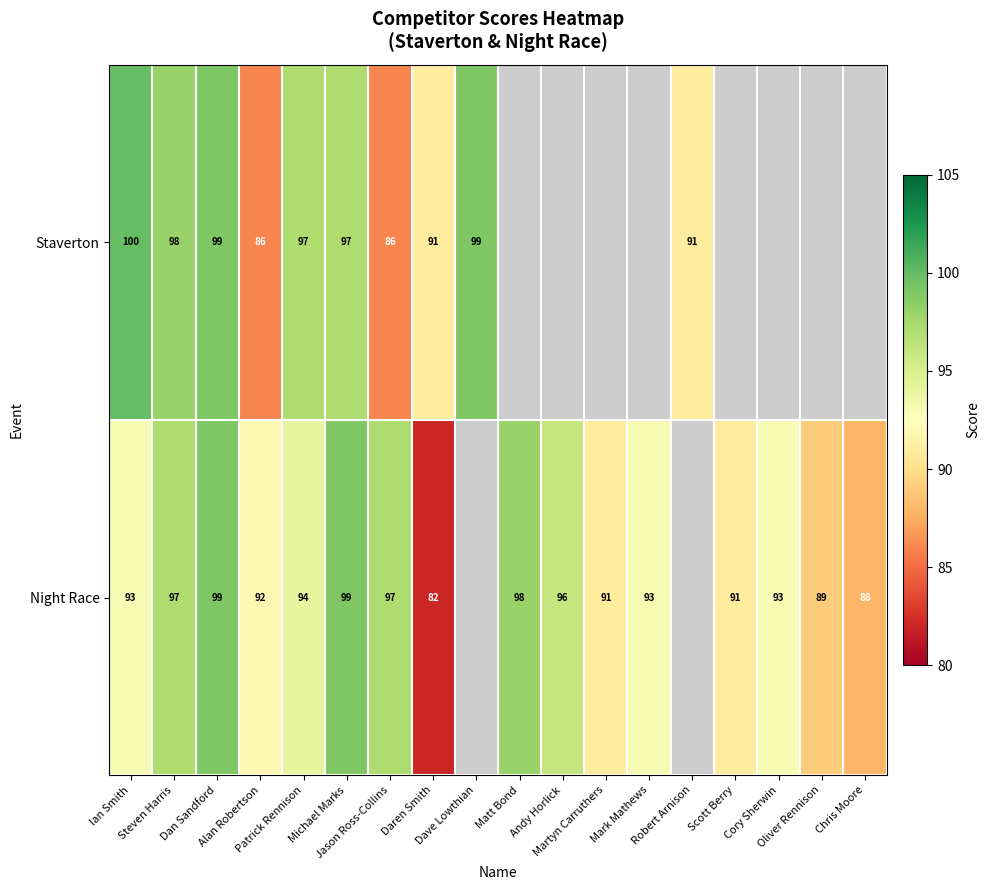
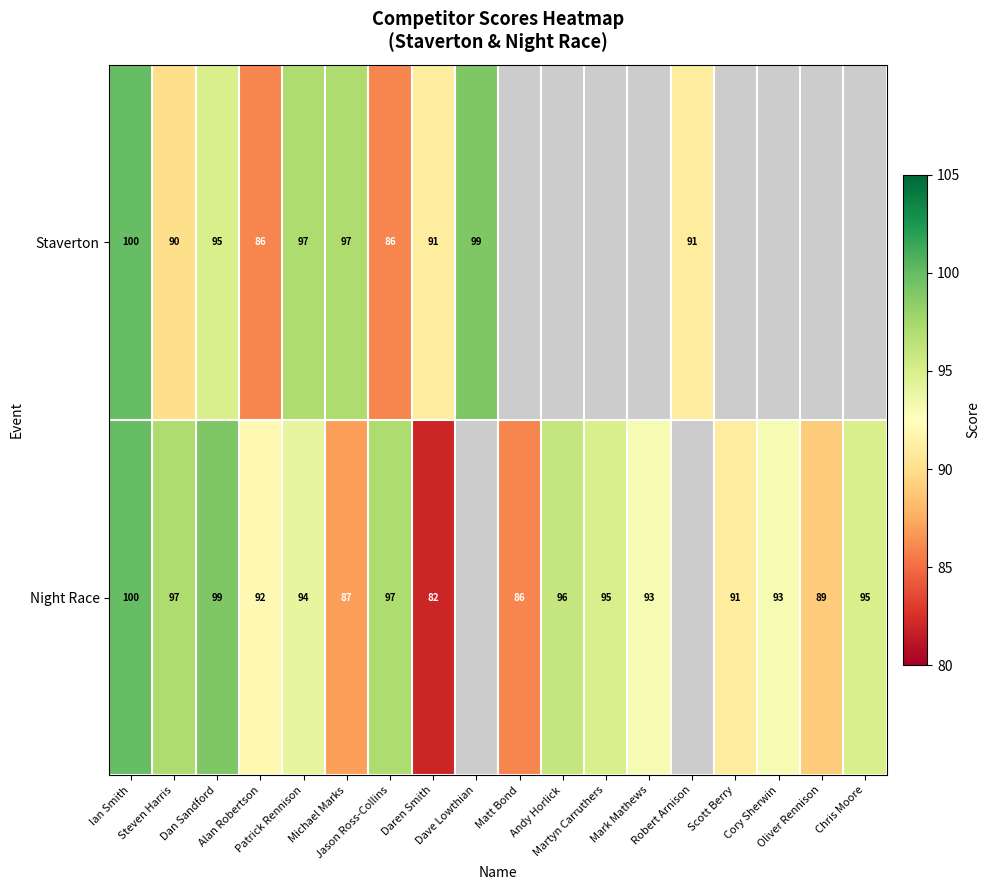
Staverton, Steven Harris: 98 -> 90
Staverton, Dan Sandford: 99 -> 95
Night Race, Ian Smith: 93 -> 100
Night Race, Michael Marks: 99 -> 87
Night Race, Matt Bond: 98 -> 86
Night Race, Martyn Carruthers: 91 -> 95
Night Race, Chris Moore: 88 -> 95
